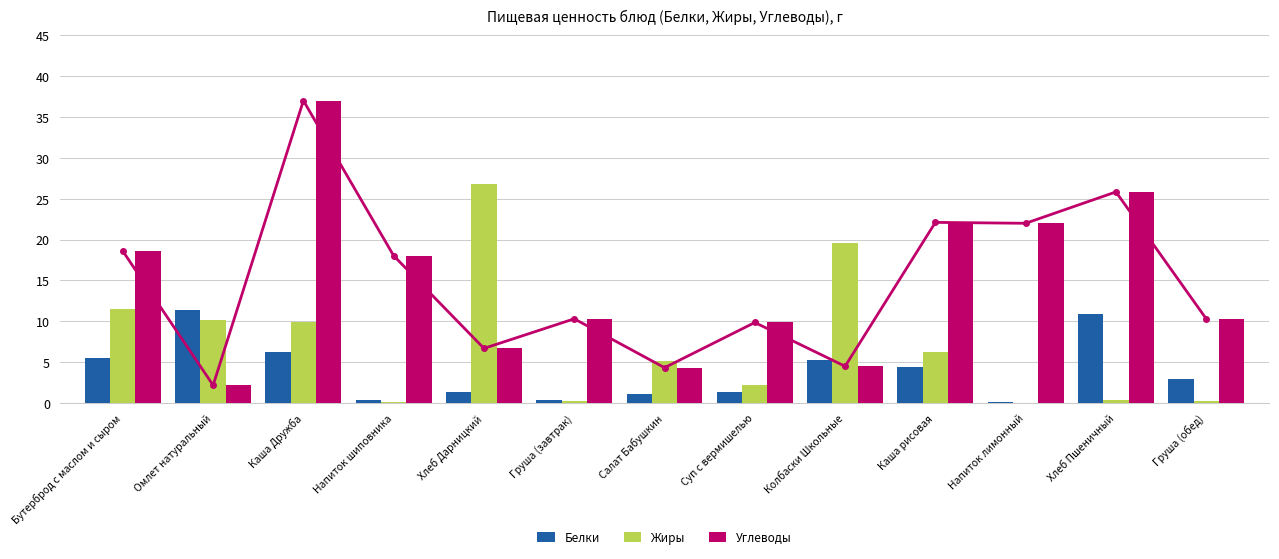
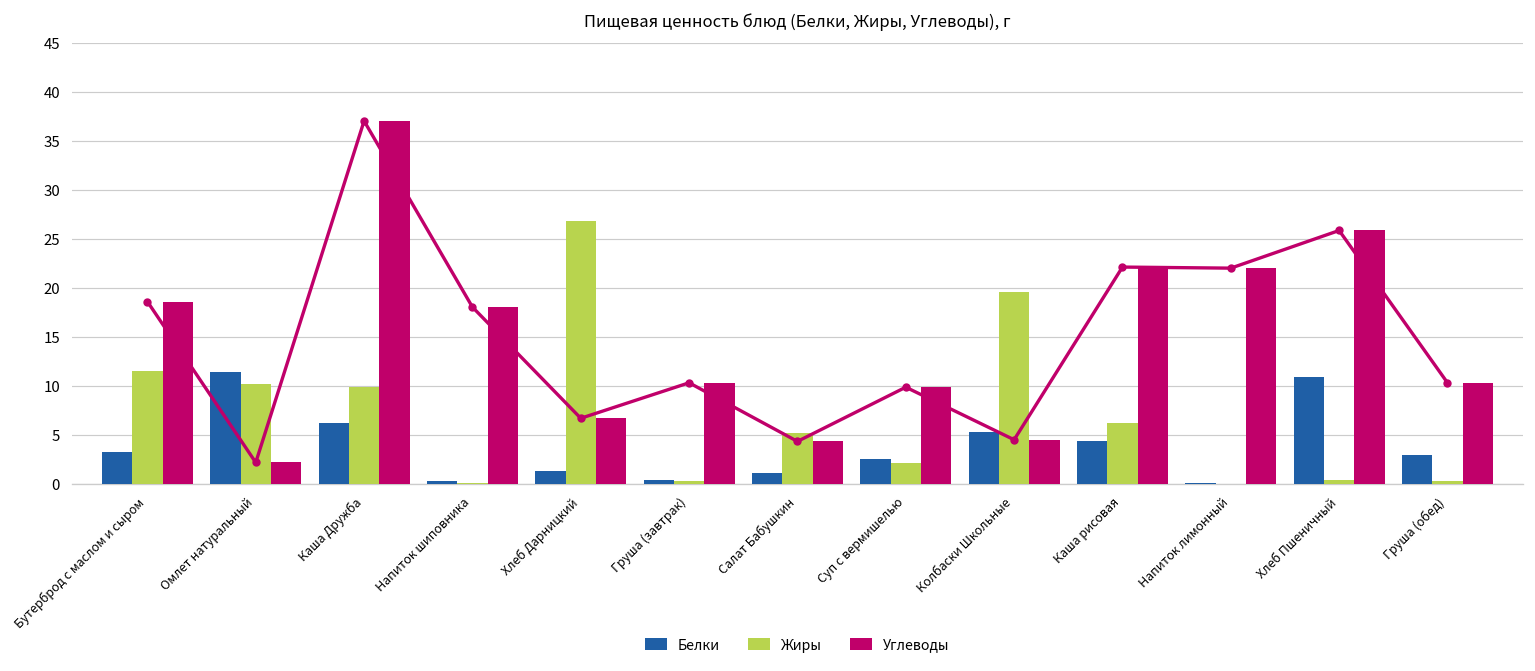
Белки, Бутерброд с маслом и сыром: 6 -> 3
Белки, Суп с вермишелью: 1 -> 3
